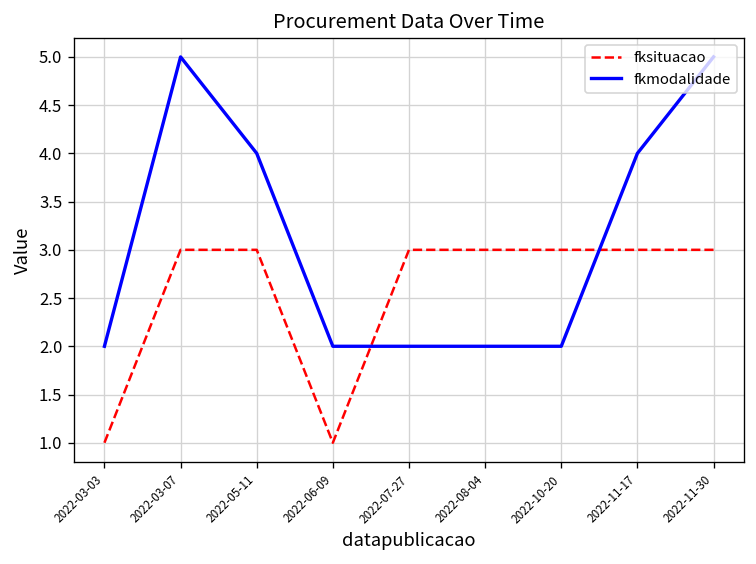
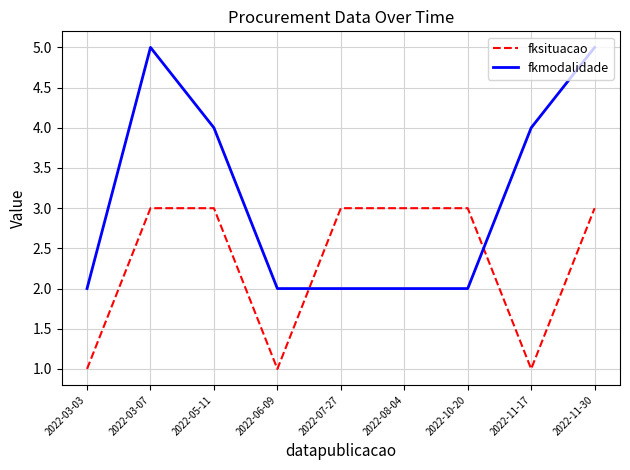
fksituacao, 2022-11-17: 3 -> 1
